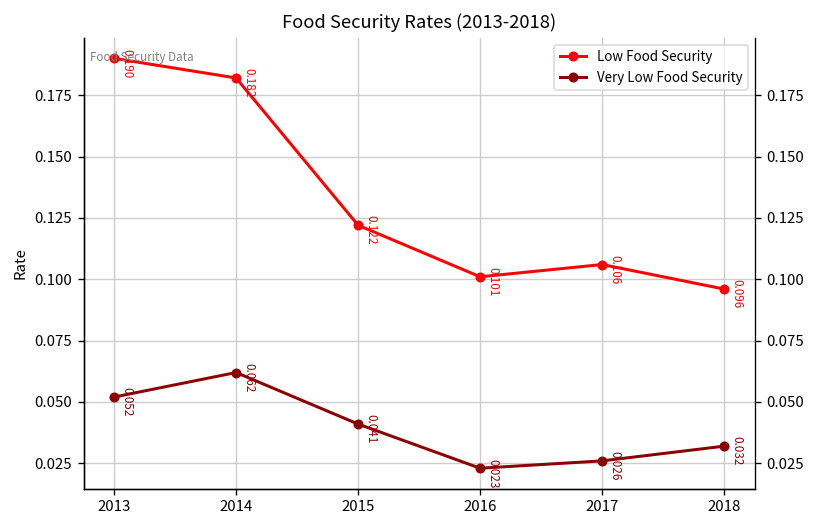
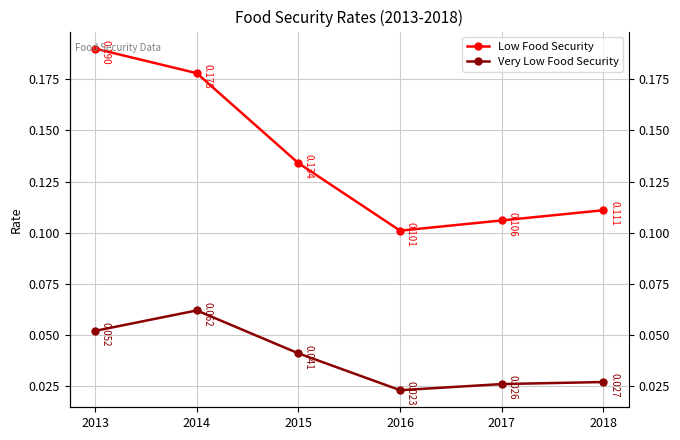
Low Food Security, 2014: 0.182 -> 0.178
Low Food Security, 2015: 0.122 -> 0.134
Low Food Security, 2018: 0.096 -> 0.111
Very Low Food Security, 2018: 0.032 -> 0.027
